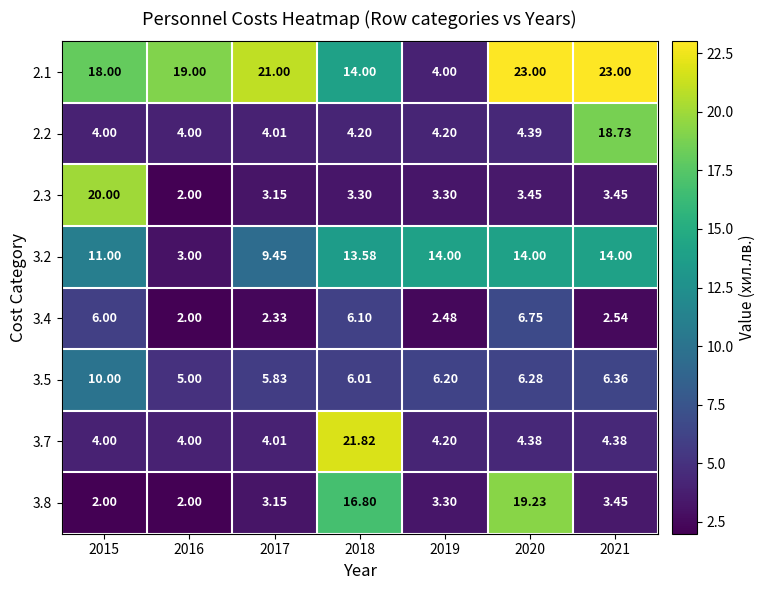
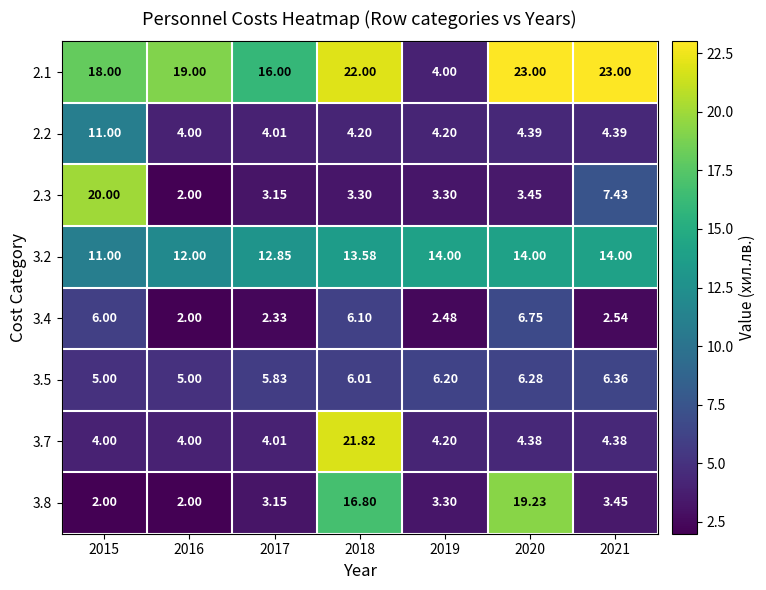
2.1, 2017: 21.00 -> 16.00
2.1, 2018: 14.00 -> 22.00
2.2, 2015: 4.00 -> 11.00
2.2, 2021: 18.73 -> 4.39
2.3, 2021: 3.45 -> 7.43
3.2, 2016: 3.00 -> 12.00
3.2, 2017: 9.45 -> 12.85
3.5, 2015: 10.00 -> 5.00
